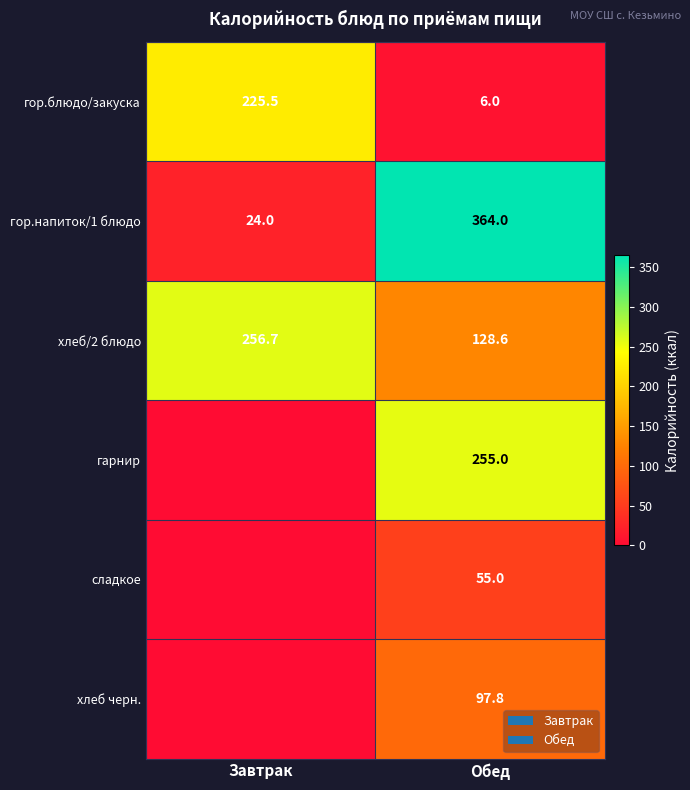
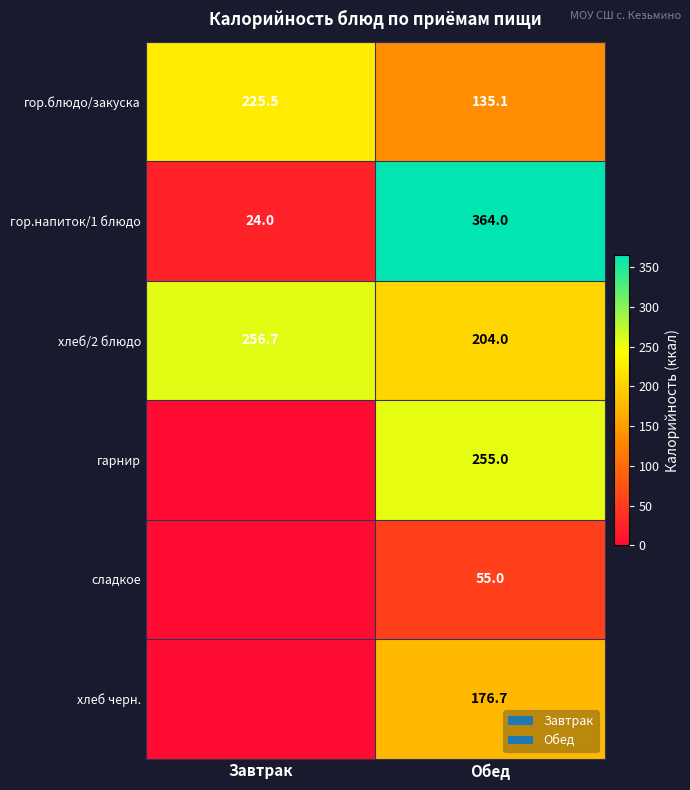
гор.блюдо/закуска, Обед: 6.0 -> 135.1
хлеб/2 блюдо, Обед: 128.6 -> 204.0
хлеб черн., Обед: 97.8 -> 176.7
